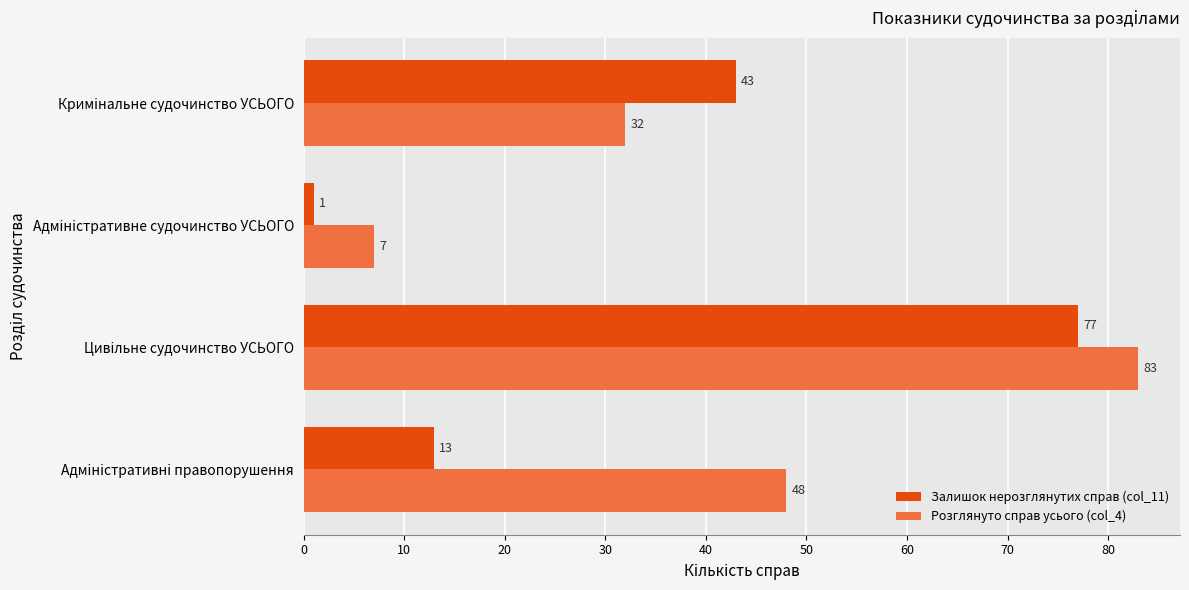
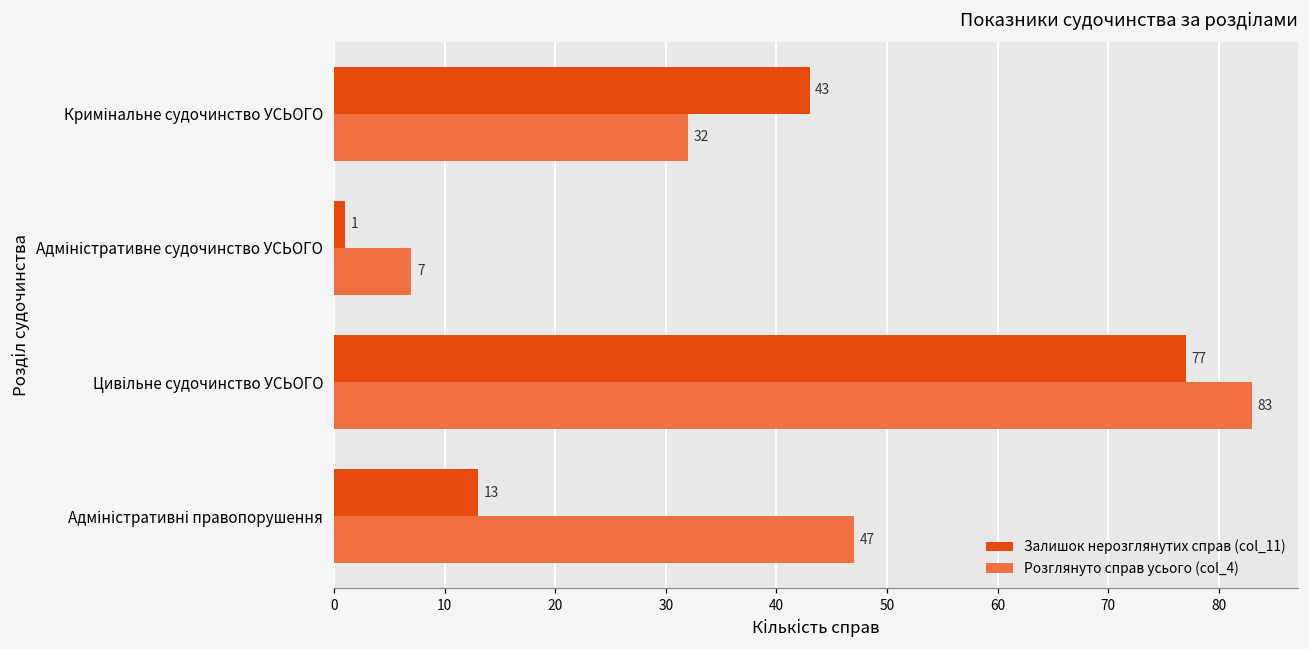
Розглянуто справ усього (col_4), Адміністративні правопорушення: 48 -> 47
